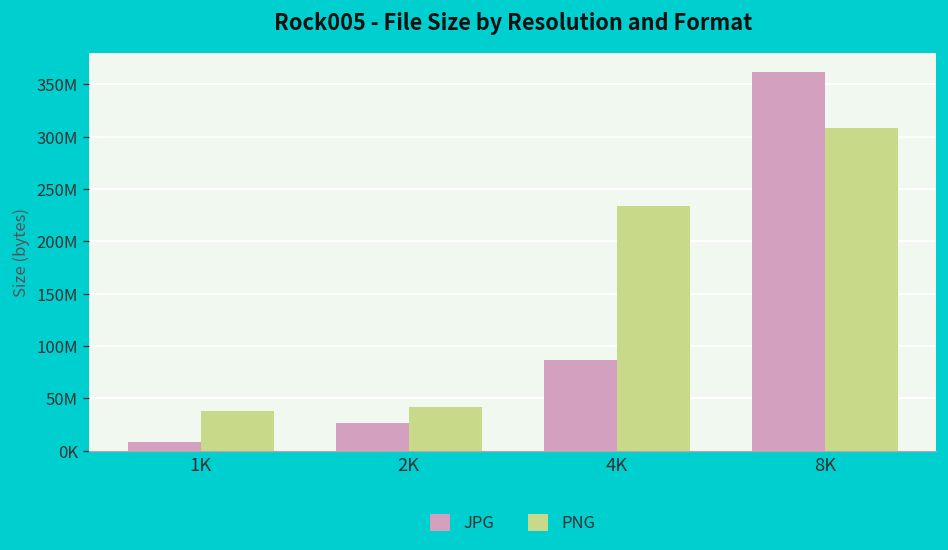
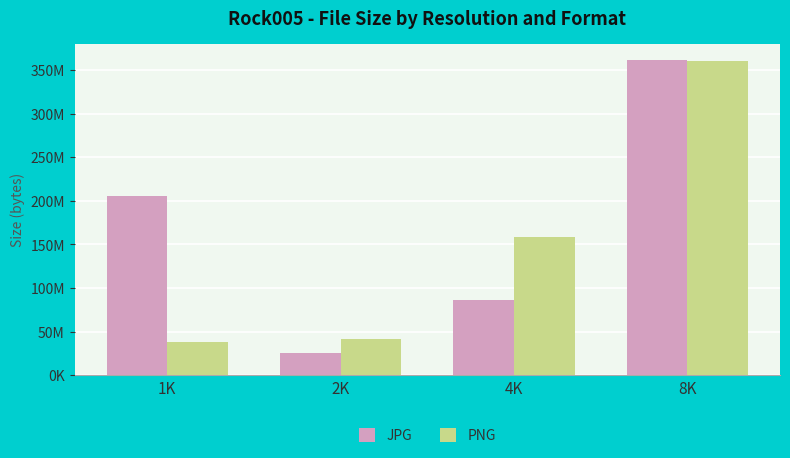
JPG, 1K: 10000000 -> 210000000
PNG, 4K: 230000000 -> 160000000
PNG, 8K: 310000000 -> 360000000
